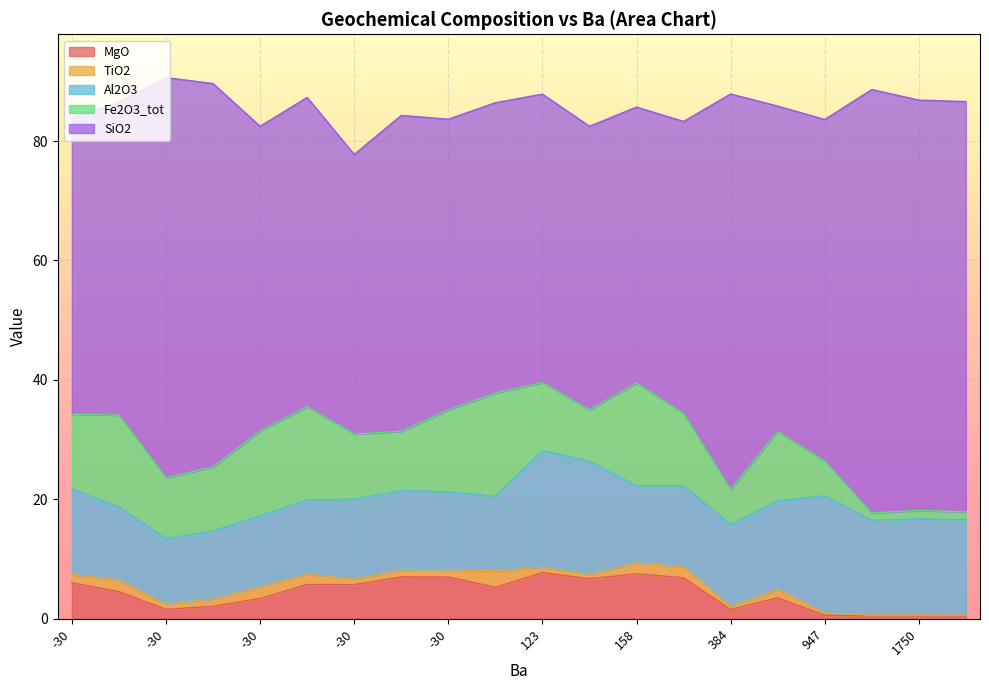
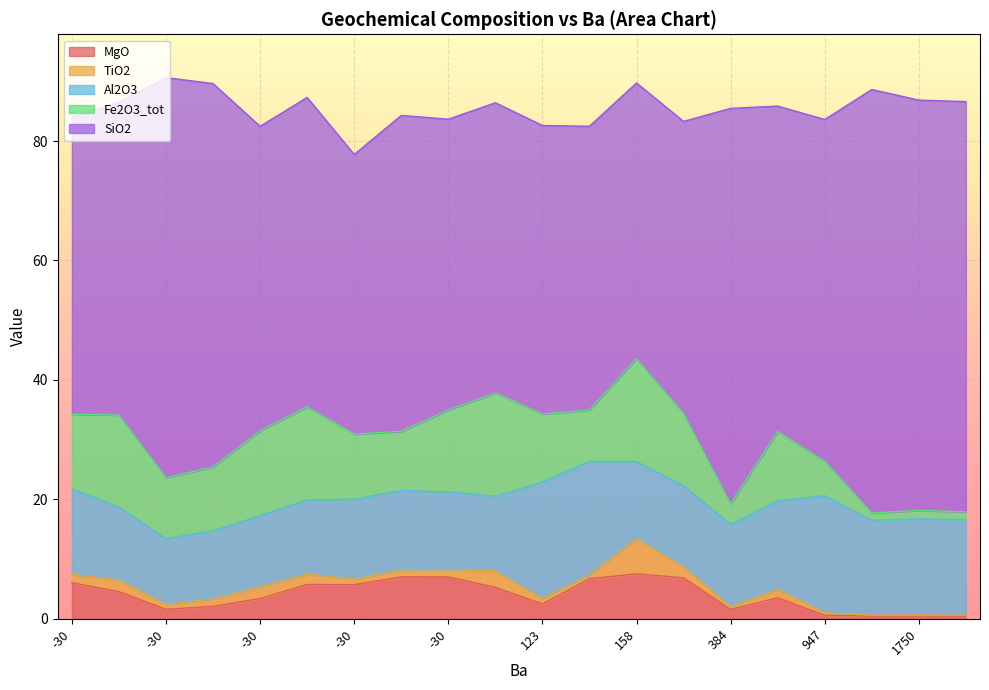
MgO, 123: 8 -> 2
TiO2, 158: 2 -> 6
Fe2O3_tot, 384: 6 -> 4
